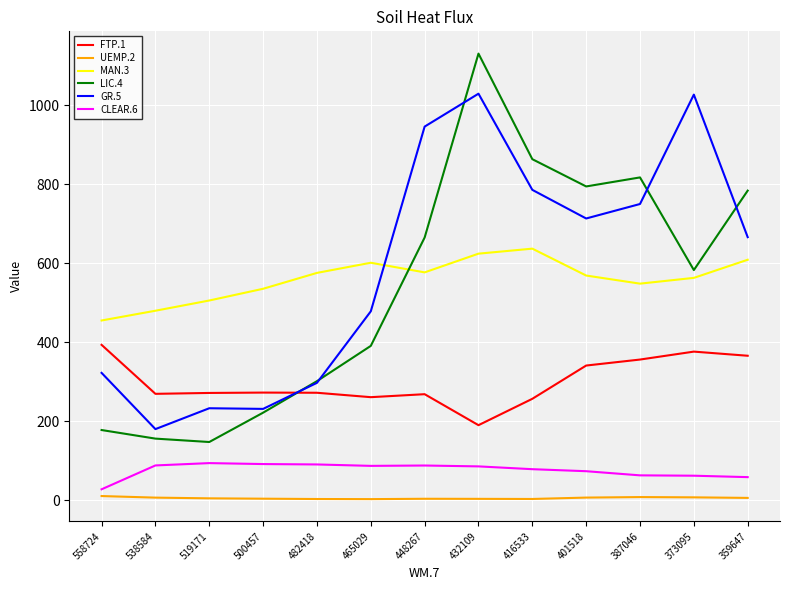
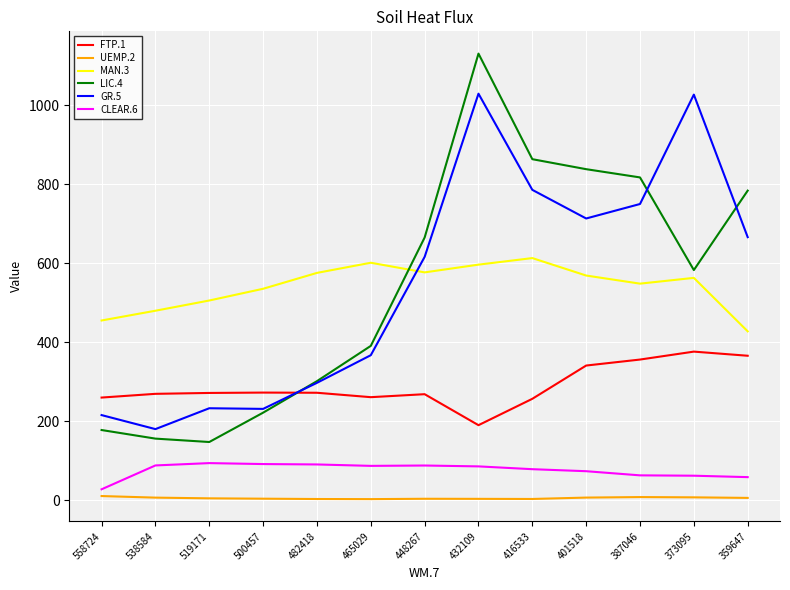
FTP.1, 558724: 390 -> 260
GR.5, 558724: 320 -> 220
GR.5, 465029: 480 -> 370
GR.5, 448267: 950 -> 620
MAN.3, 432109: 620 -> 600
MAN.3, 416533: 640 -> 610
LIC.4, 401518: 790 -> 840
MAN.3, 359647: 610 -> 430
